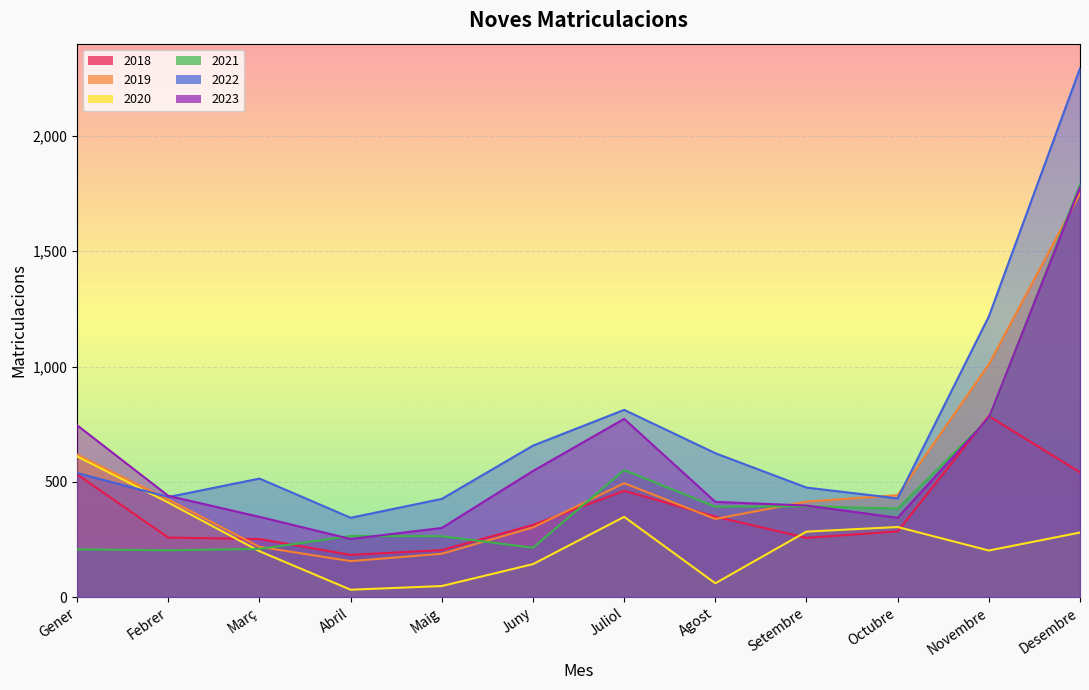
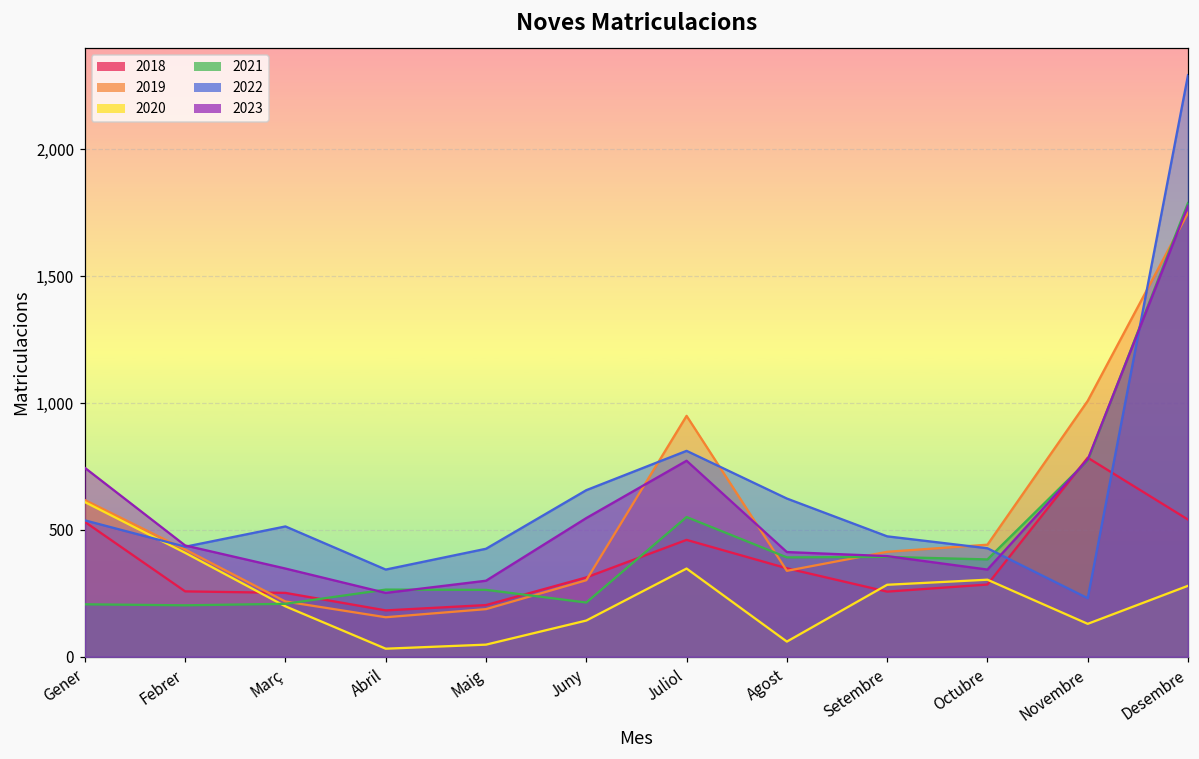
2019, Juliol: 490 -> 950
2020, Novembre: 200 -> 130
2022, Novembre: 1,220 -> 230
